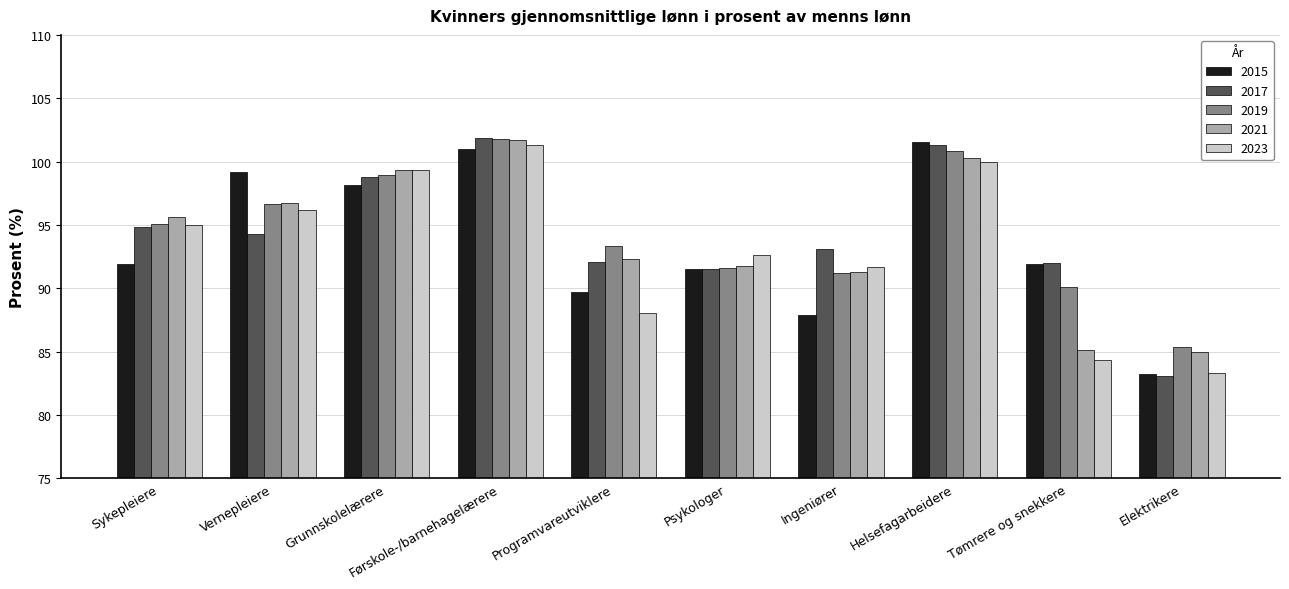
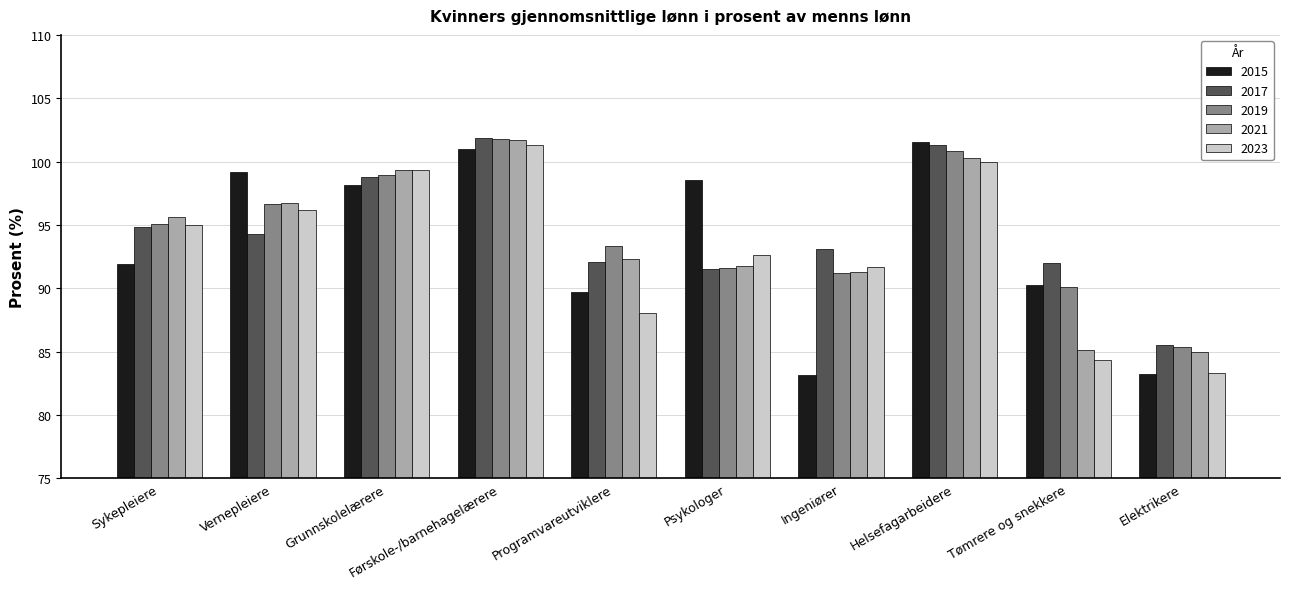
2015, Psykologer: 91.5 -> 98.6
2015, Ingeniører: 87.9 -> 83.2
2015, Tømrere og snekkere: 91.9 -> 90.3
2017, Elektrikere: 83.1 -> 85.5
